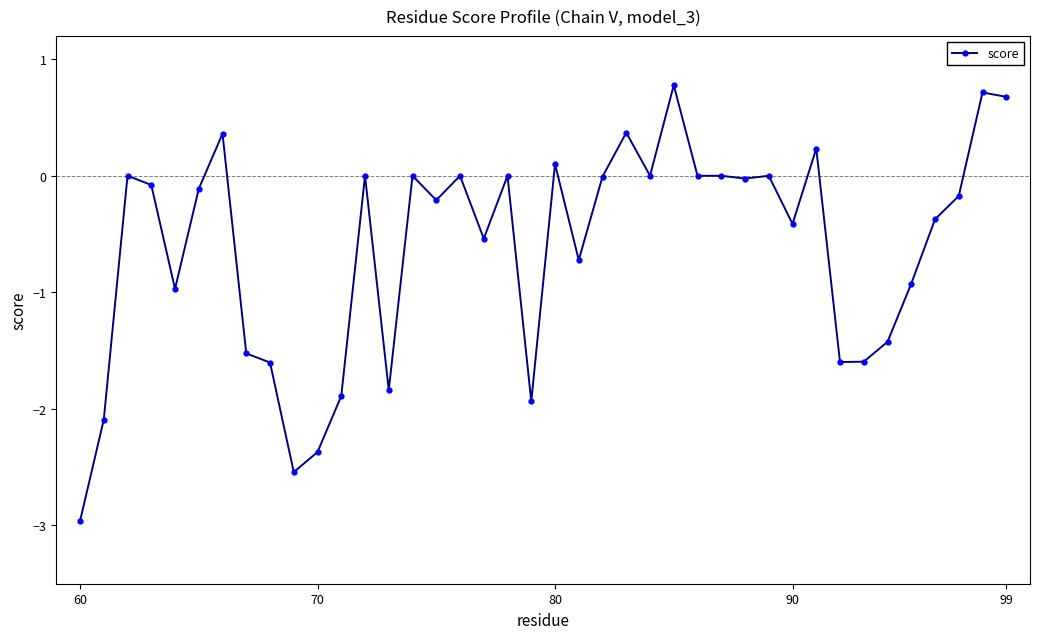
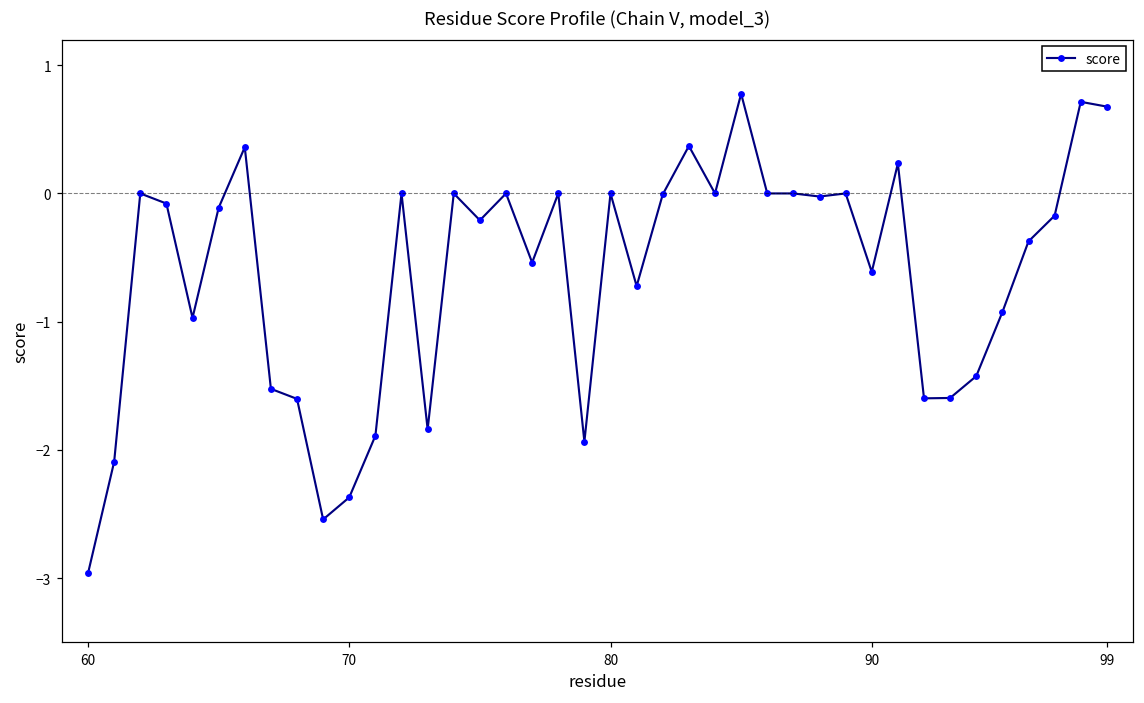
80: 0.1 -> 0.0
90: -0.41 -> -0.61
